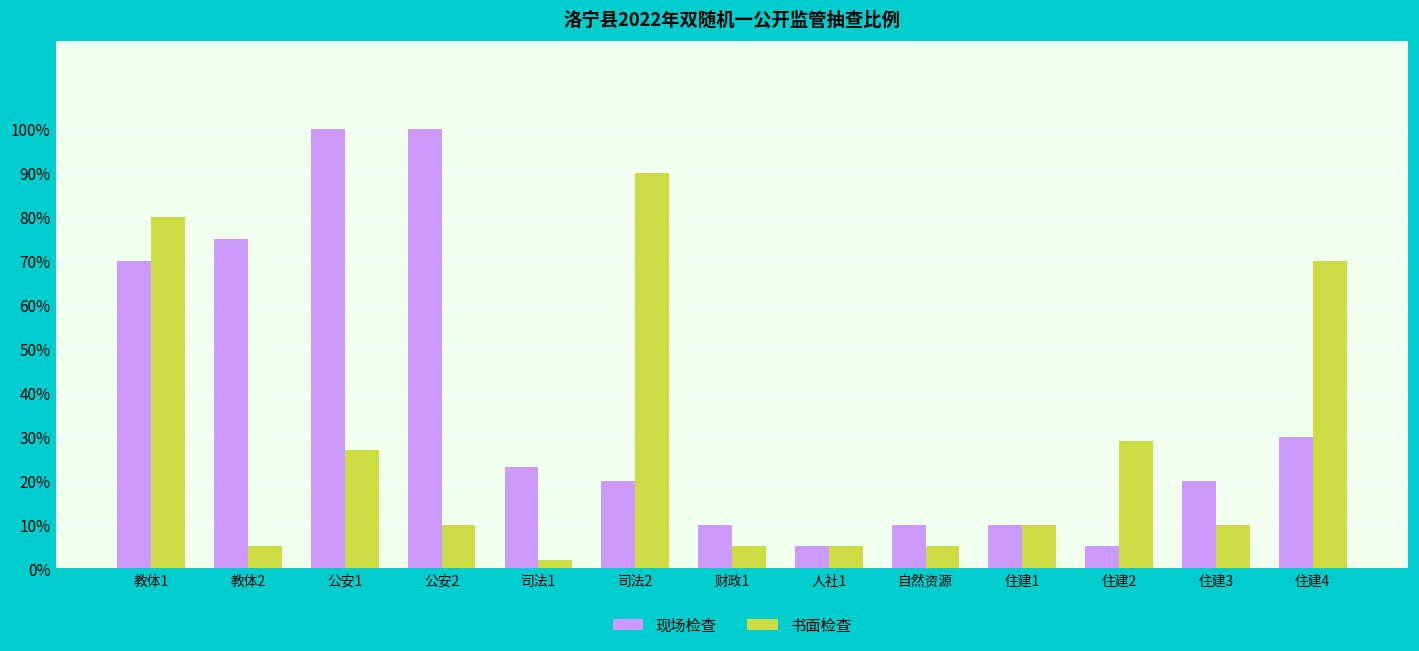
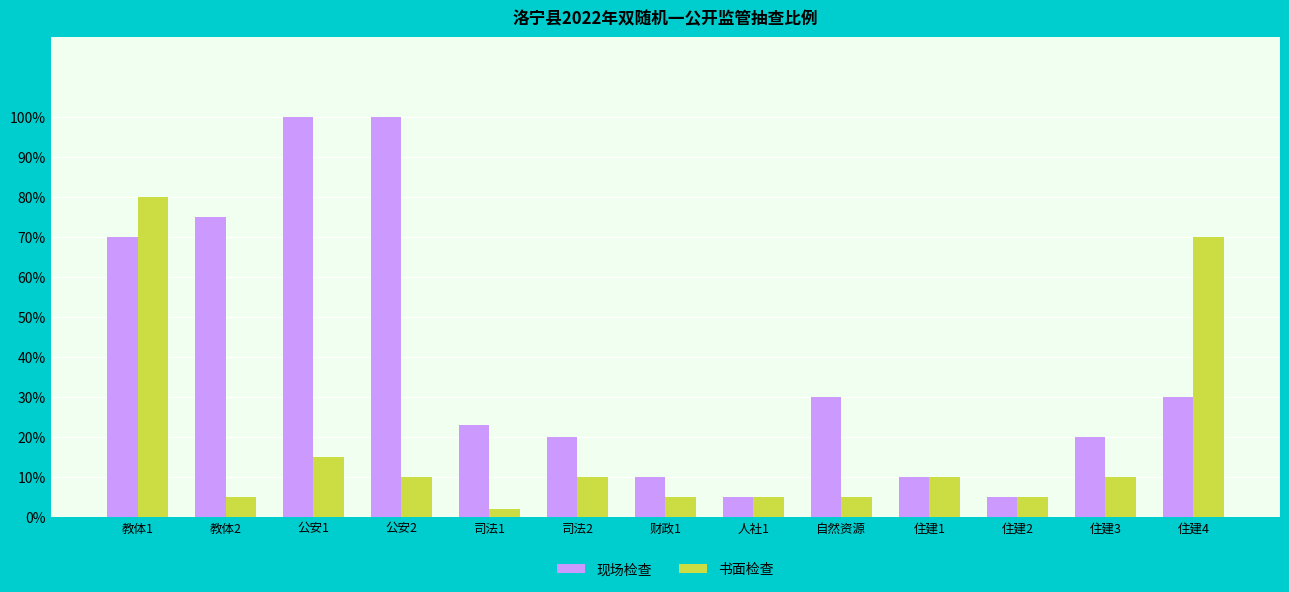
书面检查, 公安1: 27% -> 15%
书面检查, 司法2: 90% -> 10%
现场检查, 自然资源: 10% -> 30%
书面检查, 住建2: 29% -> 5%
